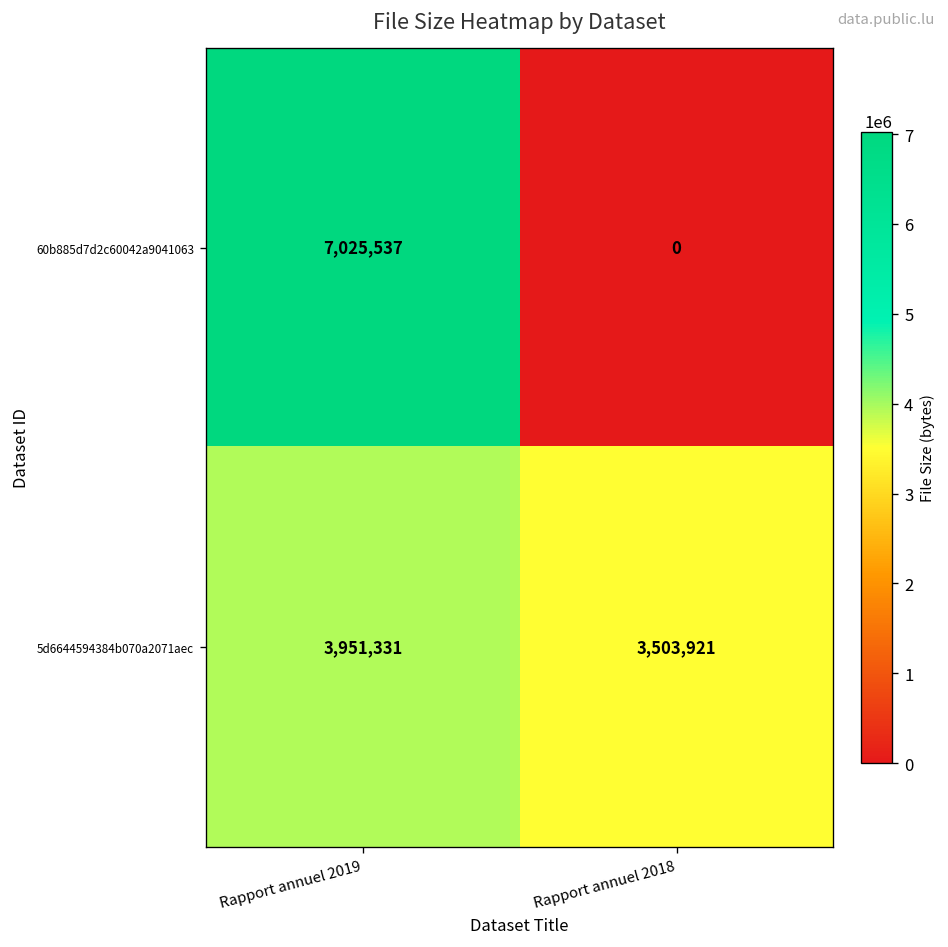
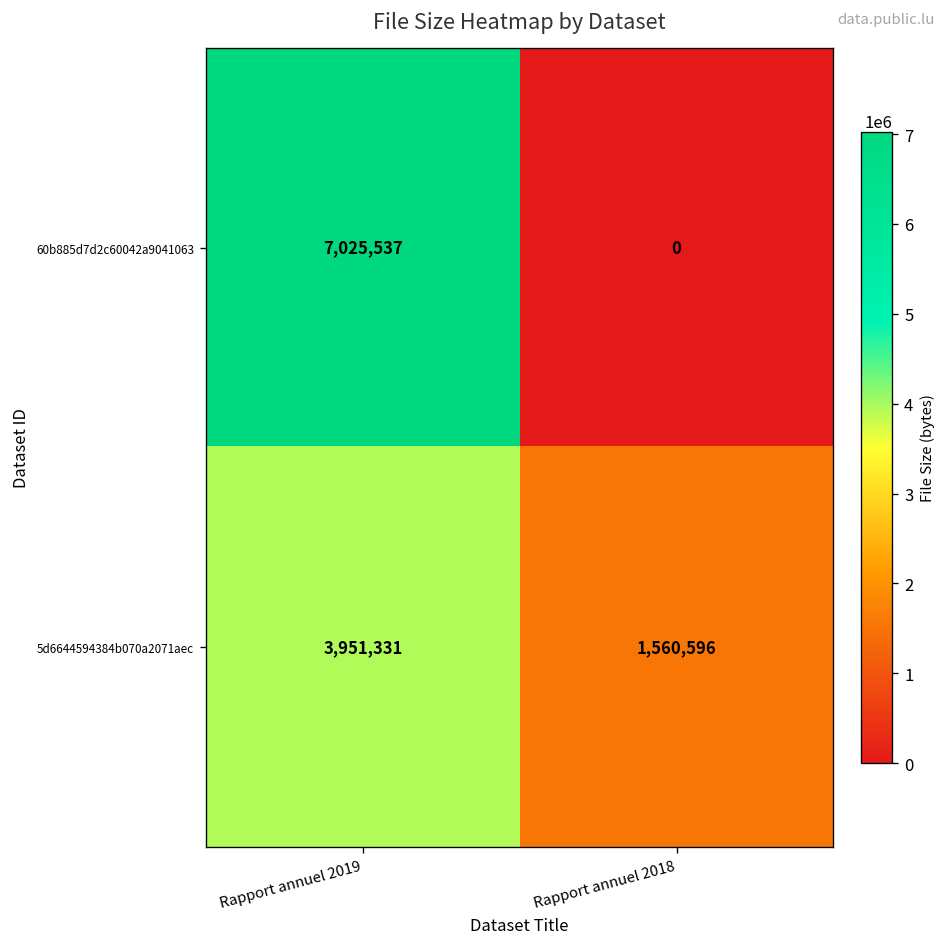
5d6644594384b070a2071aec, Rapport annuel 2018: 3,503,921 -> 1,560,596
